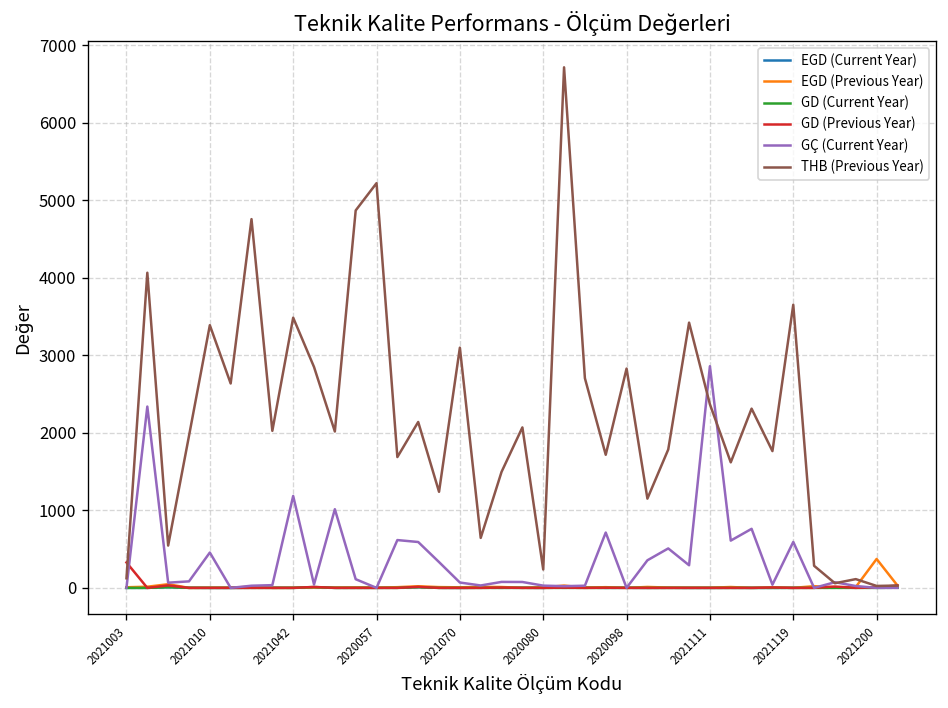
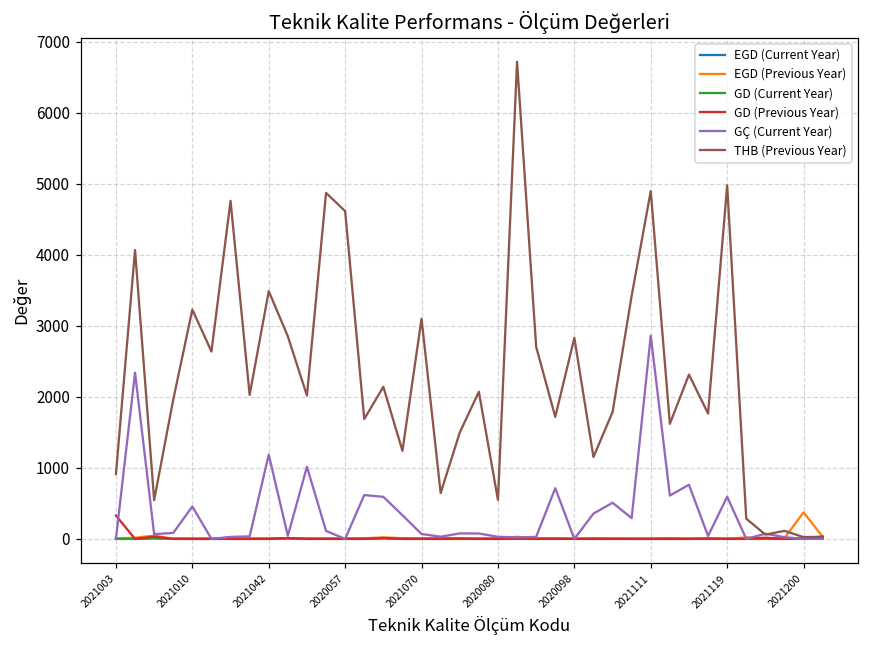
THB (Previous Year), 2021003: 100 -> 900
THB (Previous Year), 2021010: 3400 -> 3200
THB (Previous Year), 2020057: 5200 -> 4600
THB (Previous Year), 2020080: 200 -> 500
THB (Previous Year), 2021111: 2400 -> 4900
THB (Previous Year), 2021119: 3700 -> 5000
